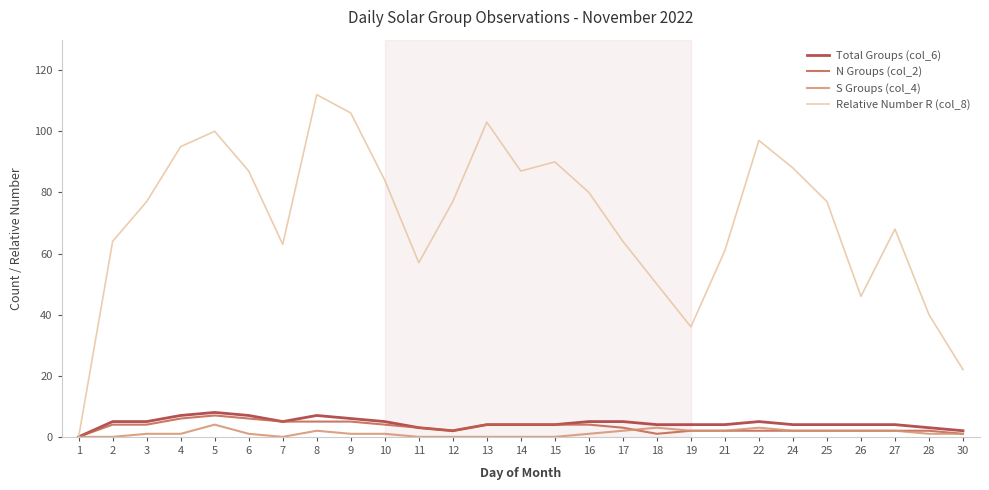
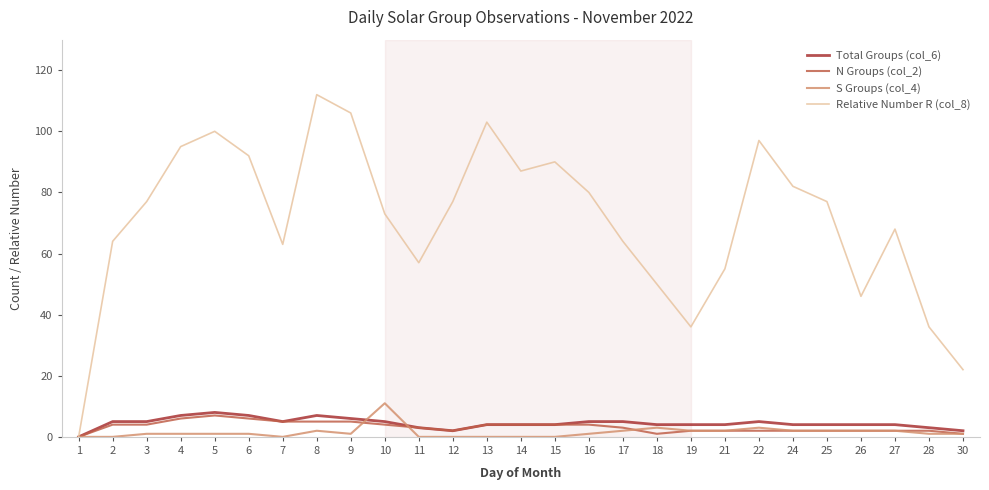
S Groups (col_4), 5: 4 -> 1
Relative Number R (col_8), 6: 87 -> 92
S Groups (col_4), 10: 1 -> 11
Relative Number R (col_8), 10: 84 -> 73
Relative Number R (col_8), 21: 61 -> 55
Relative Number R (col_8), 24: 88 -> 82
Relative Number R (col_8), 28: 40 -> 36
